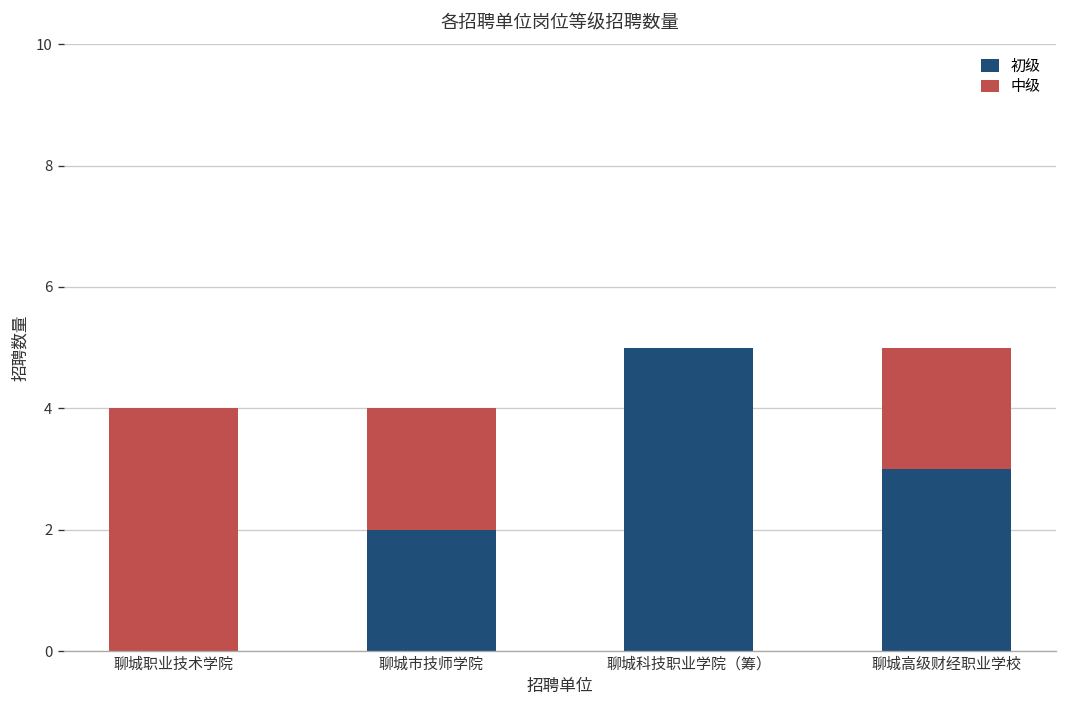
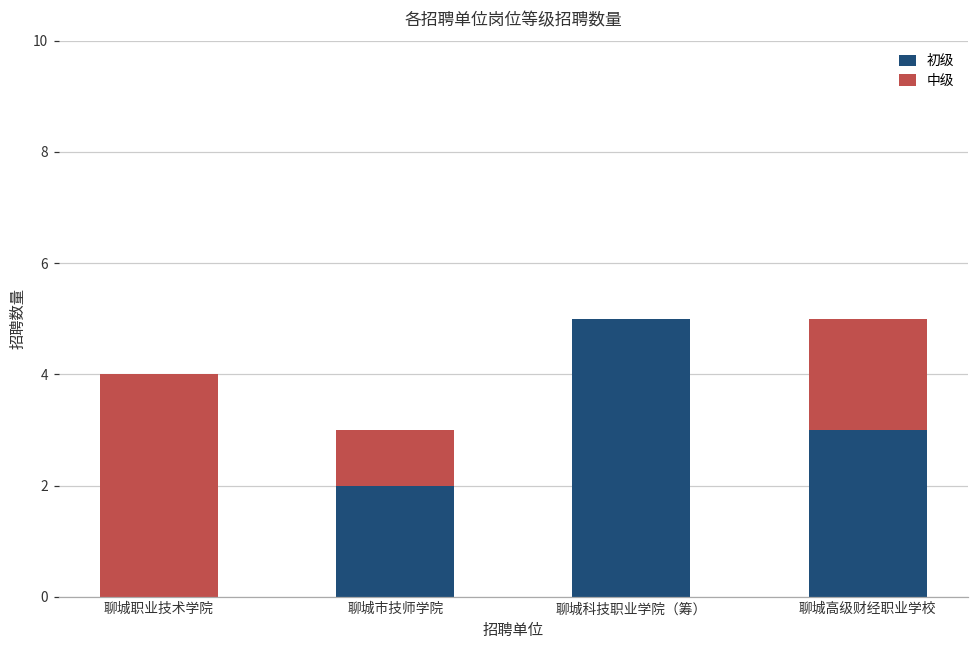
中级, 聊城市技师学院: 2 -> 1
